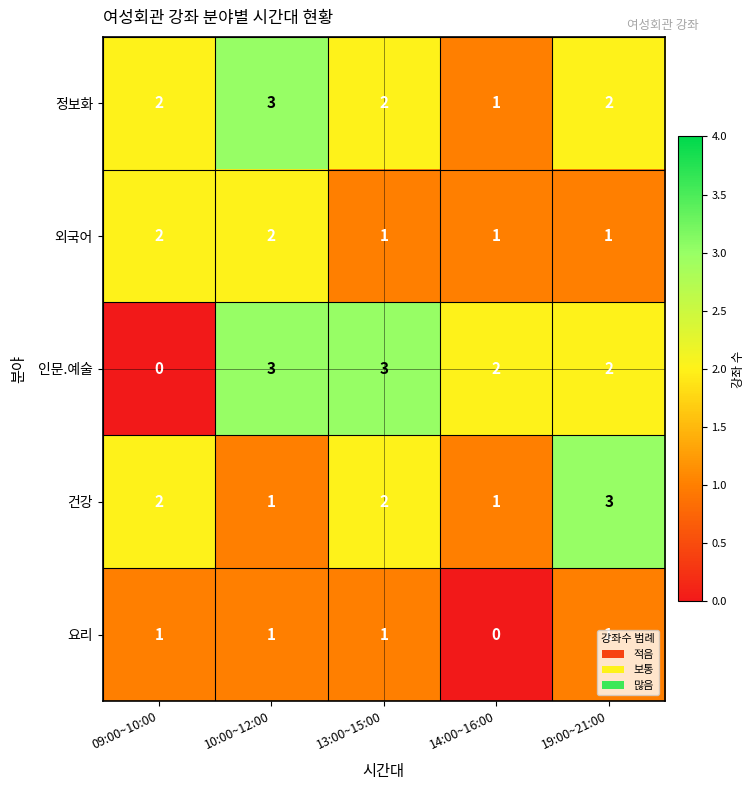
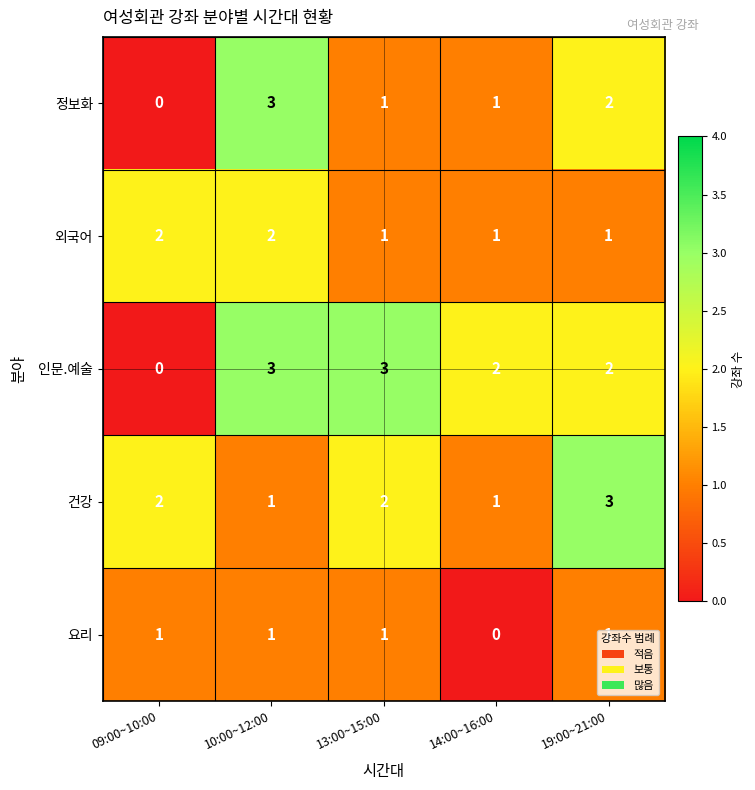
정보화, 09:00~10:00: 2 -> 0
정보화, 13:00~15:00: 2 -> 1
